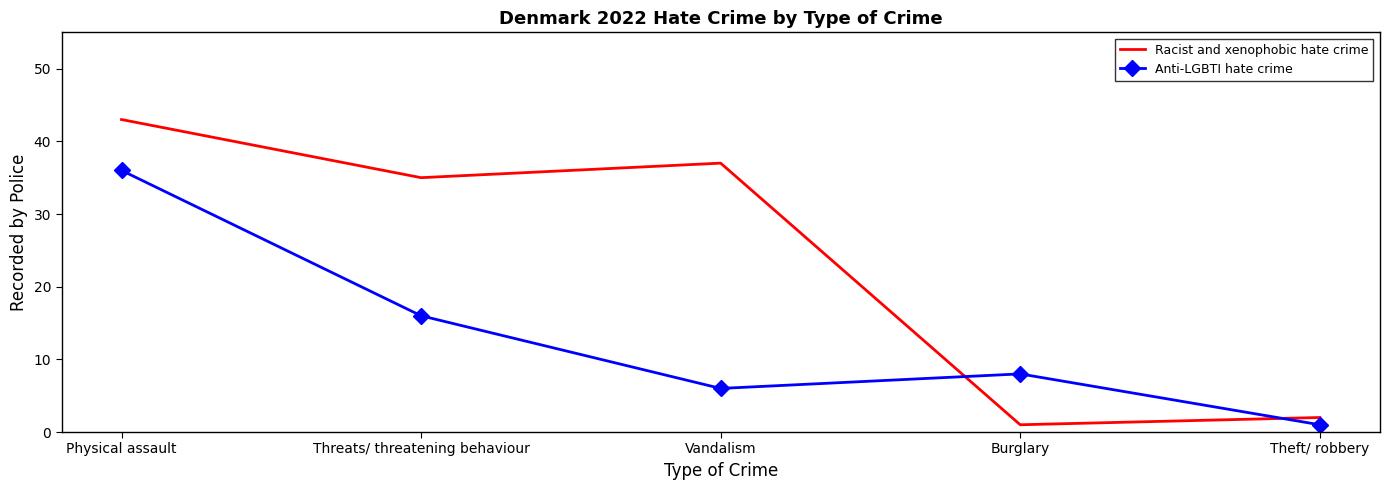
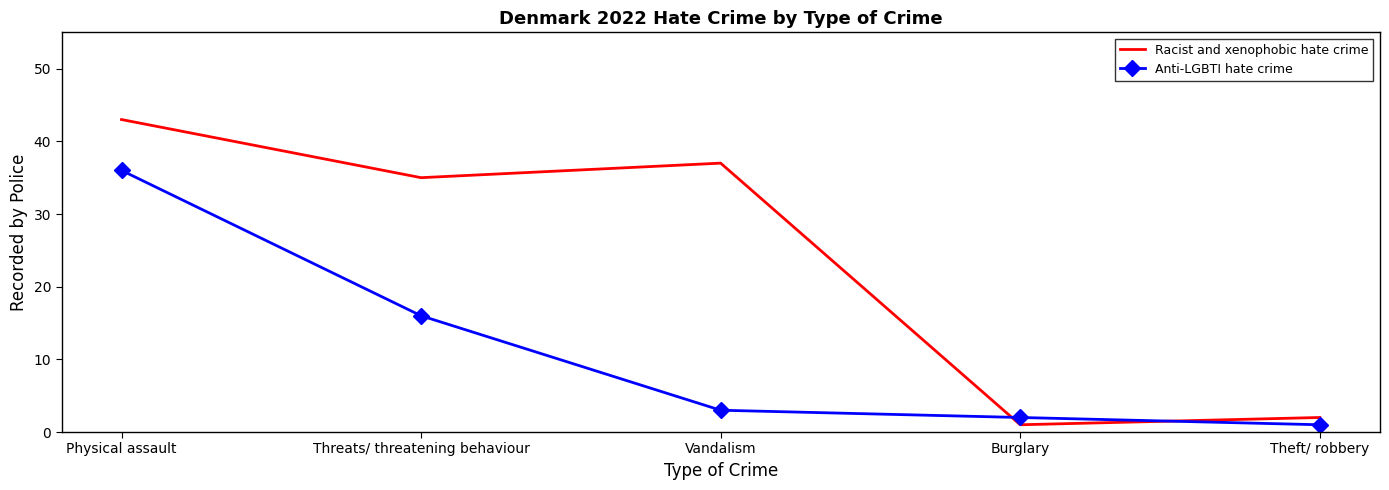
Anti-LGBTI hate crime, Vandalism: 6 -> 3
Anti-LGBTI hate crime, Burglary: 8 -> 2
